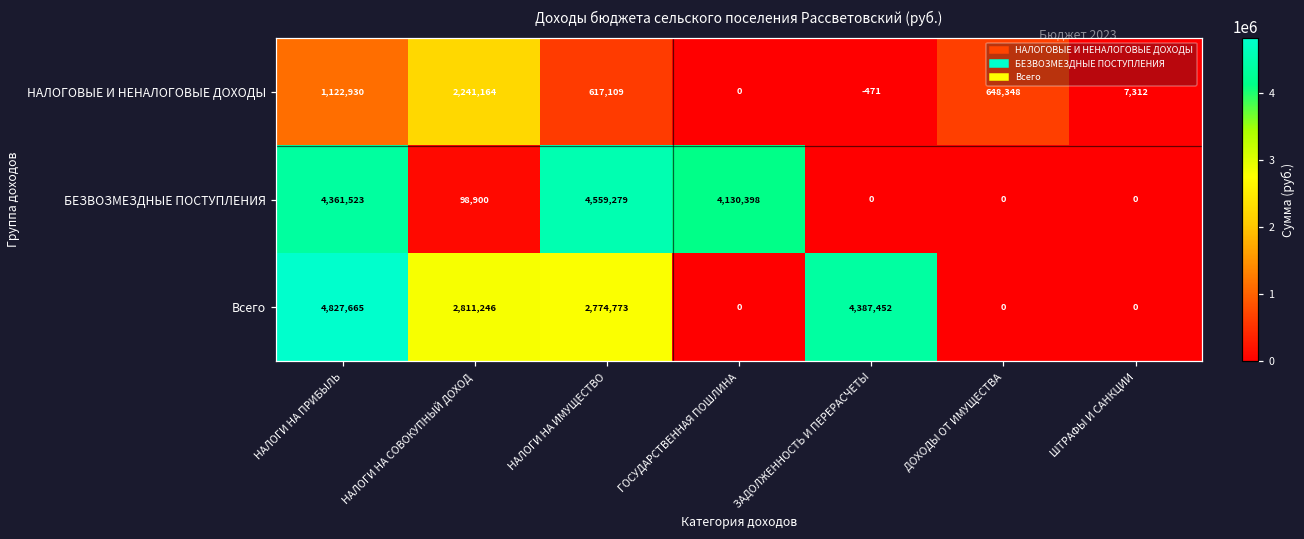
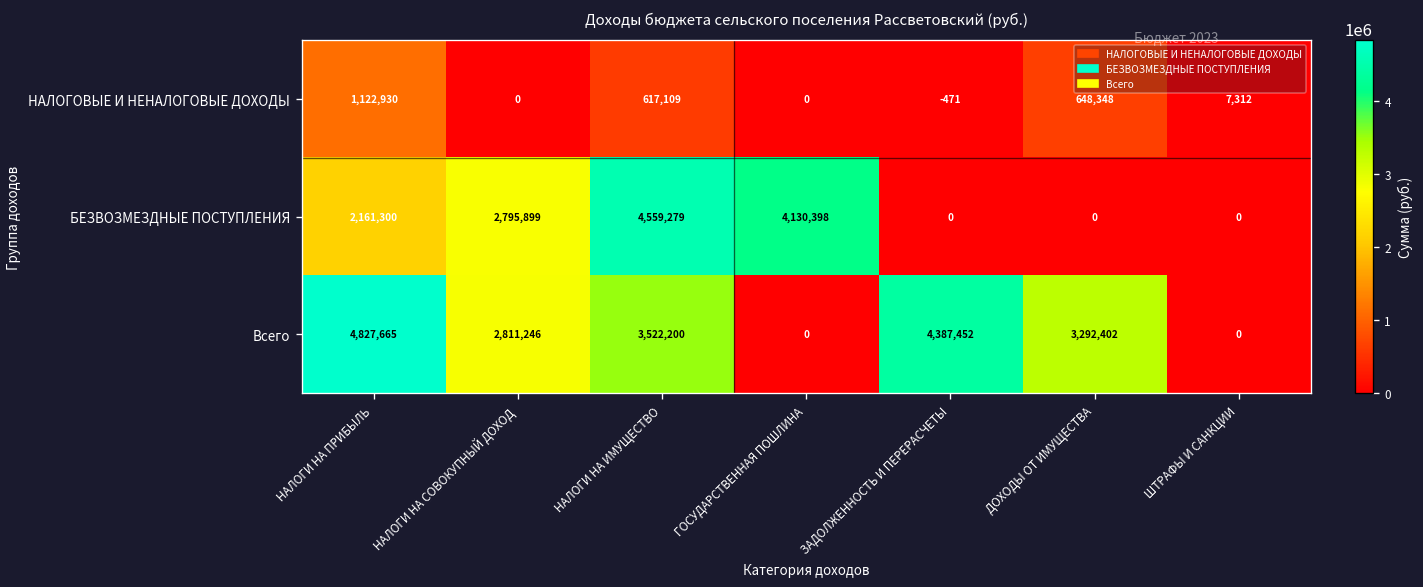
НАЛОГОВЫЕ И НЕНАЛОГОВЫЕ ДОХОДЫ, НАЛОГИ НА СОВОКУПНЫЙ ДОХОД: 2,241,164 -> 0
БЕЗВОЗМЕЗДНЫЕ ПОСТУПЛЕНИЯ, НАЛОГИ НА ПРИБЫЛЬ: 4,361,523 -> 2,161,300
БЕЗВОЗМЕЗДНЫЕ ПОСТУПЛЕНИЯ, НАЛОГИ НА СОВОКУПНЫЙ ДОХОД: 98,900 -> 2,795,899
Всего, НАЛОГИ НА ИМУЩЕСТВО: 2,774,773 -> 3,522,200
Всего, ДОХОДЫ ОТ ИМУЩЕСТВА: 0 -> 3,292,402
